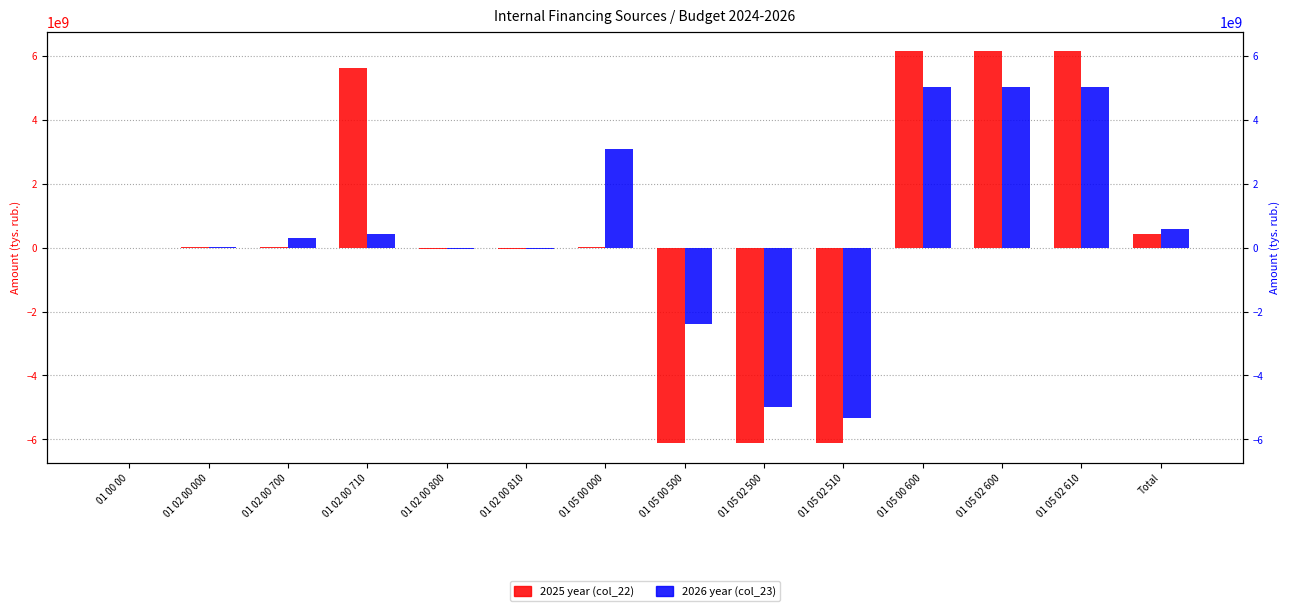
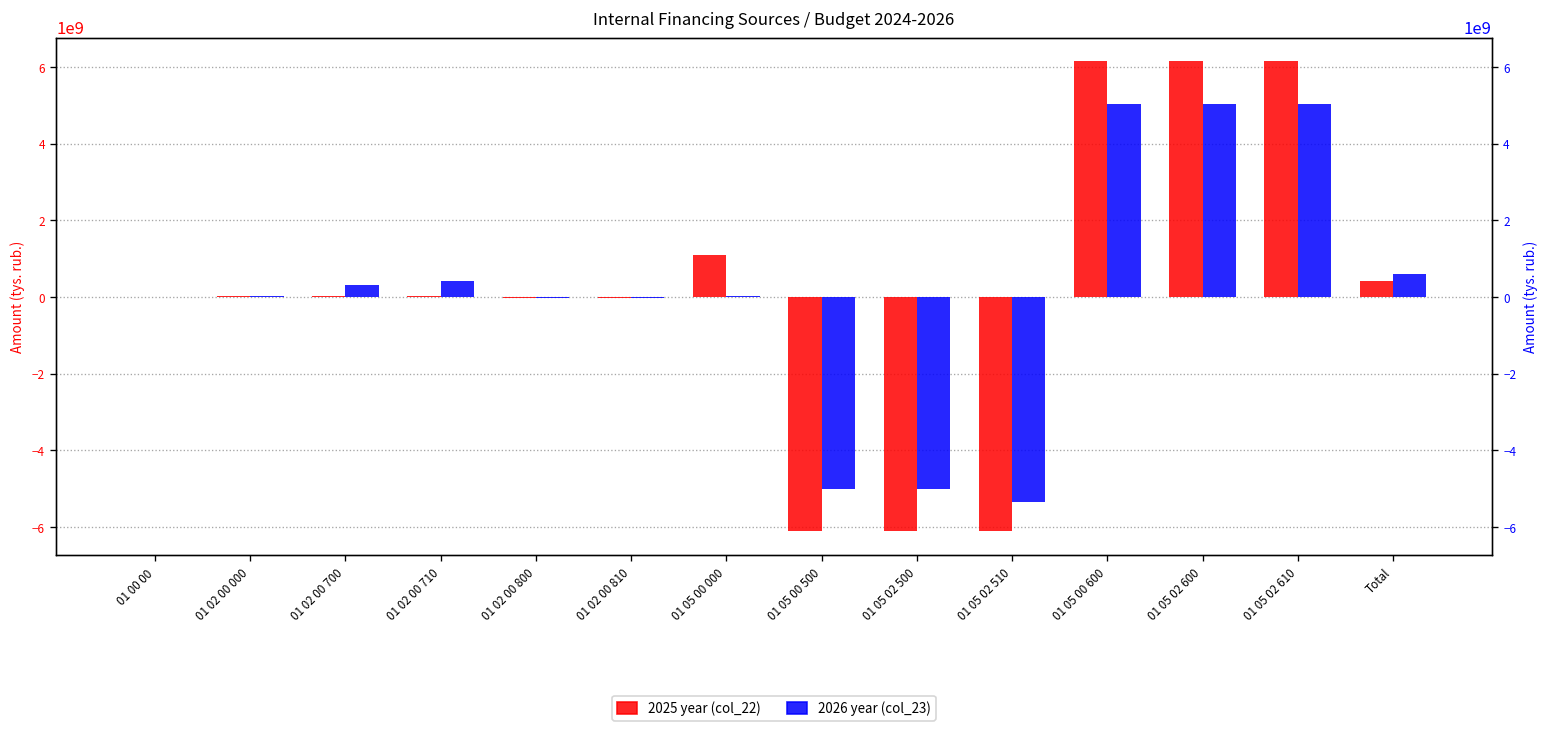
2025 year (col_22), 01 02 00 710: 5600000000 -> 0
2025 year (col_22), 01 05 00 000: 0 -> 1100000000
2026 year (col_23), 01 05 00 000: 3100000000 -> 0
2026 year (col_23), 01 05 00 500: -2400000000 -> -5000000000
